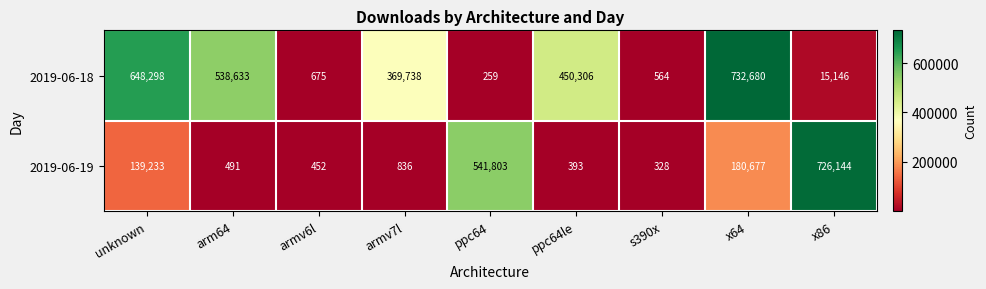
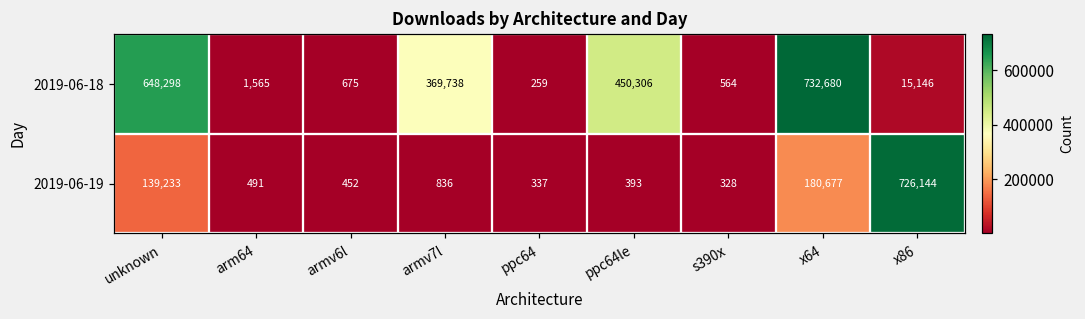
2019-06-18, arm64: 538,633 -> 1,565
2019-06-19, ppc64: 541,803 -> 337
